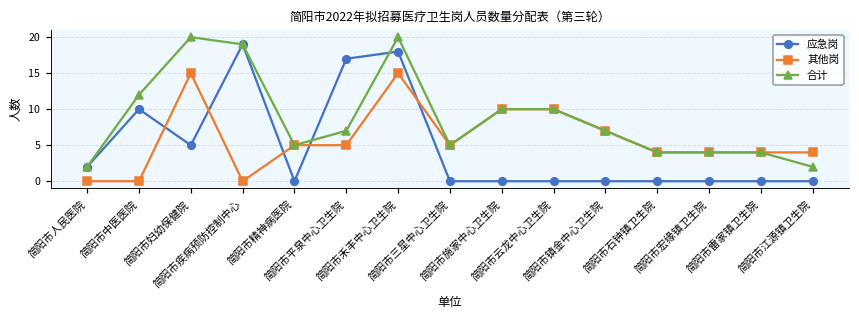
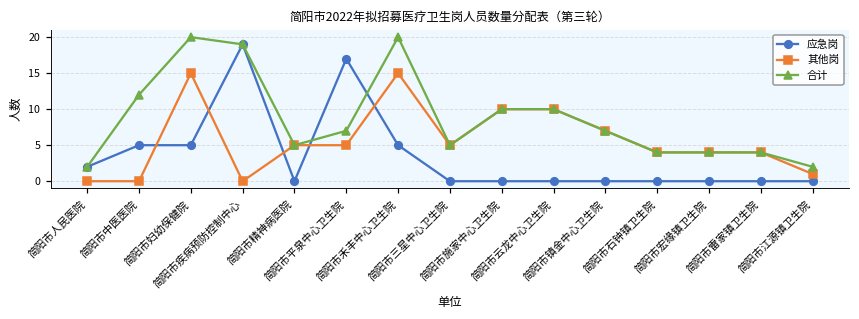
应急岗, 简阳市中医医院: 10 -> 5
应急岗, 简阳市禾丰中心卫生院: 18 -> 5
其他岗, 简阳市江源镇卫生院: 4 -> 1
